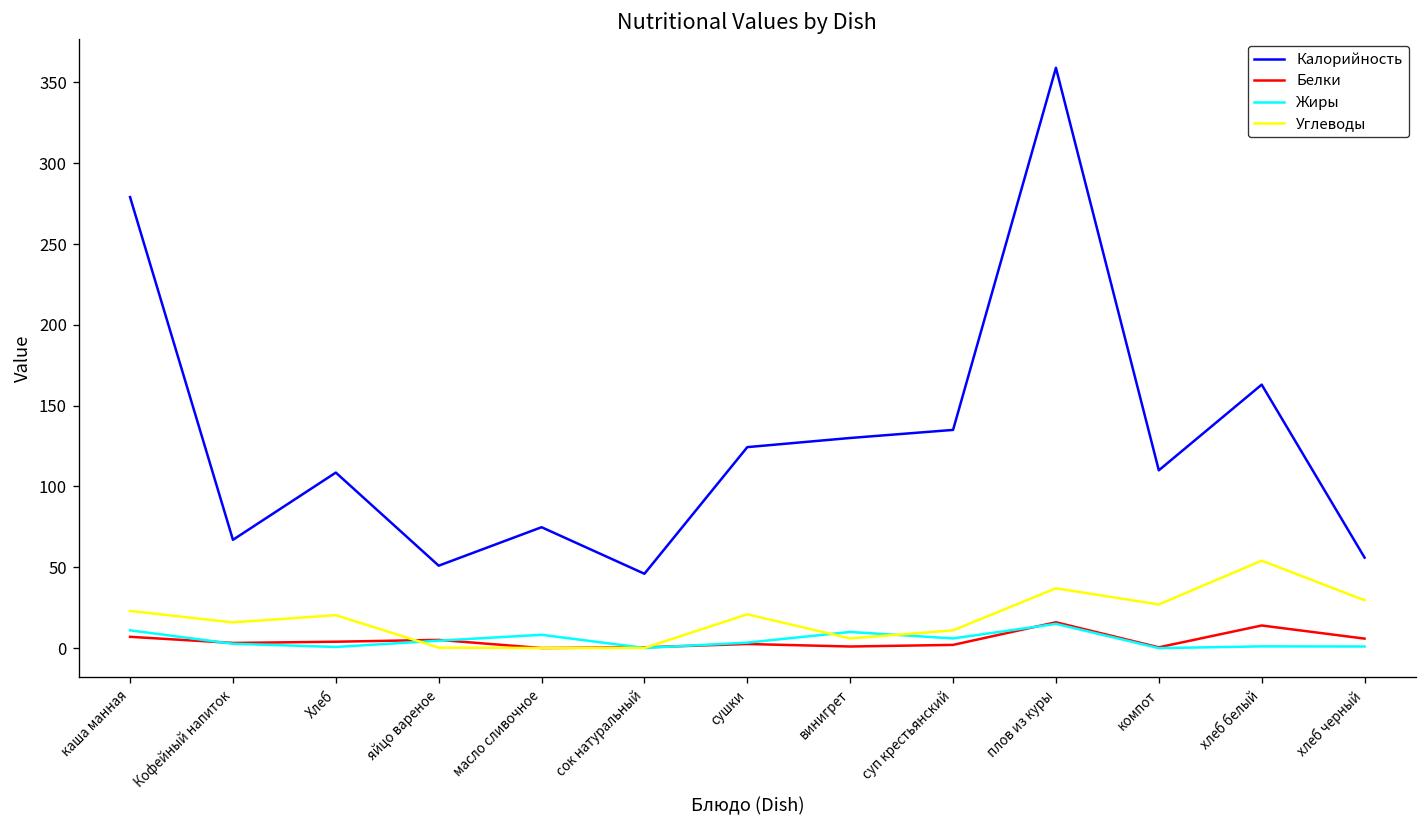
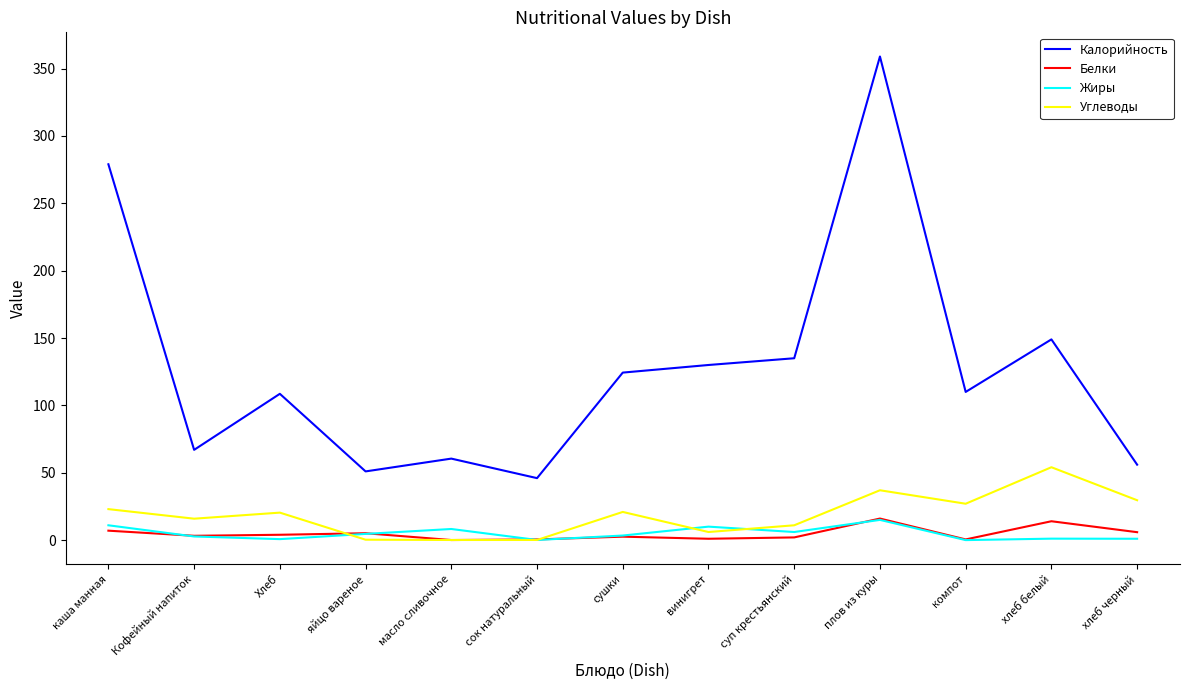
Калорийность, масло сливочное: 75 -> 61
Калорийность, хлеб белый: 163 -> 149
